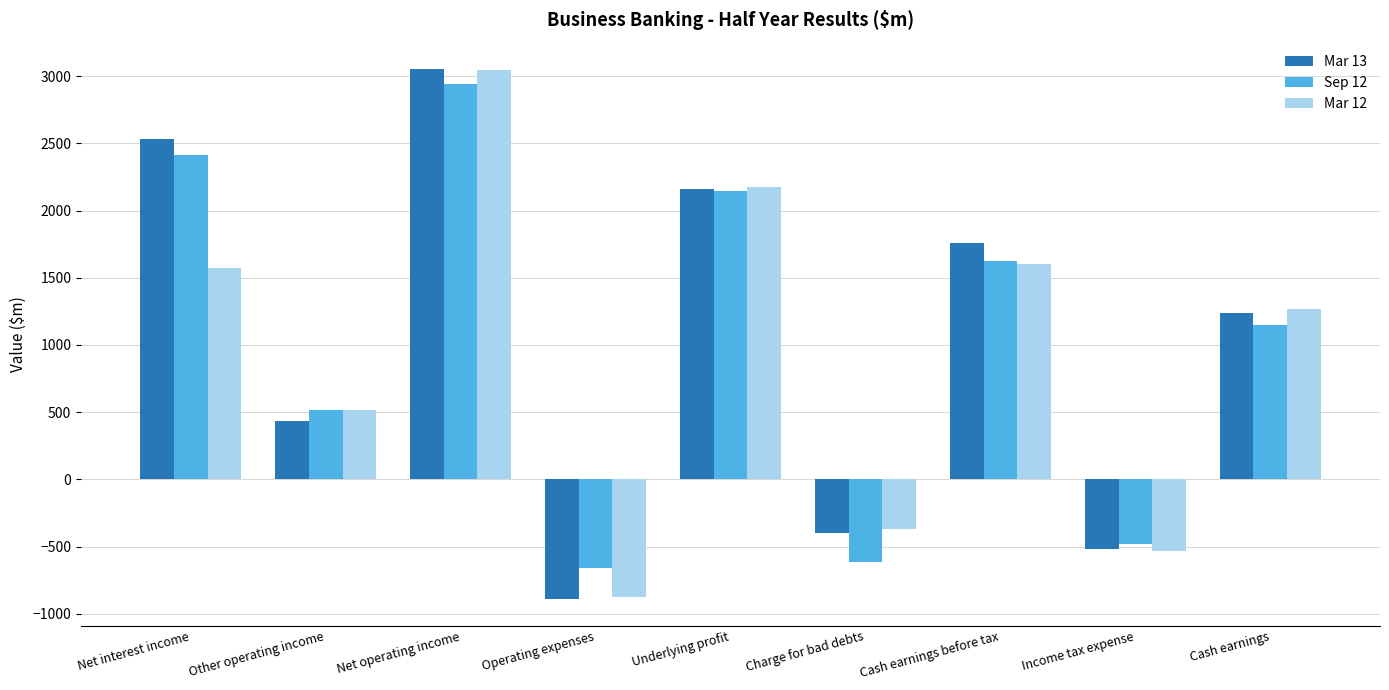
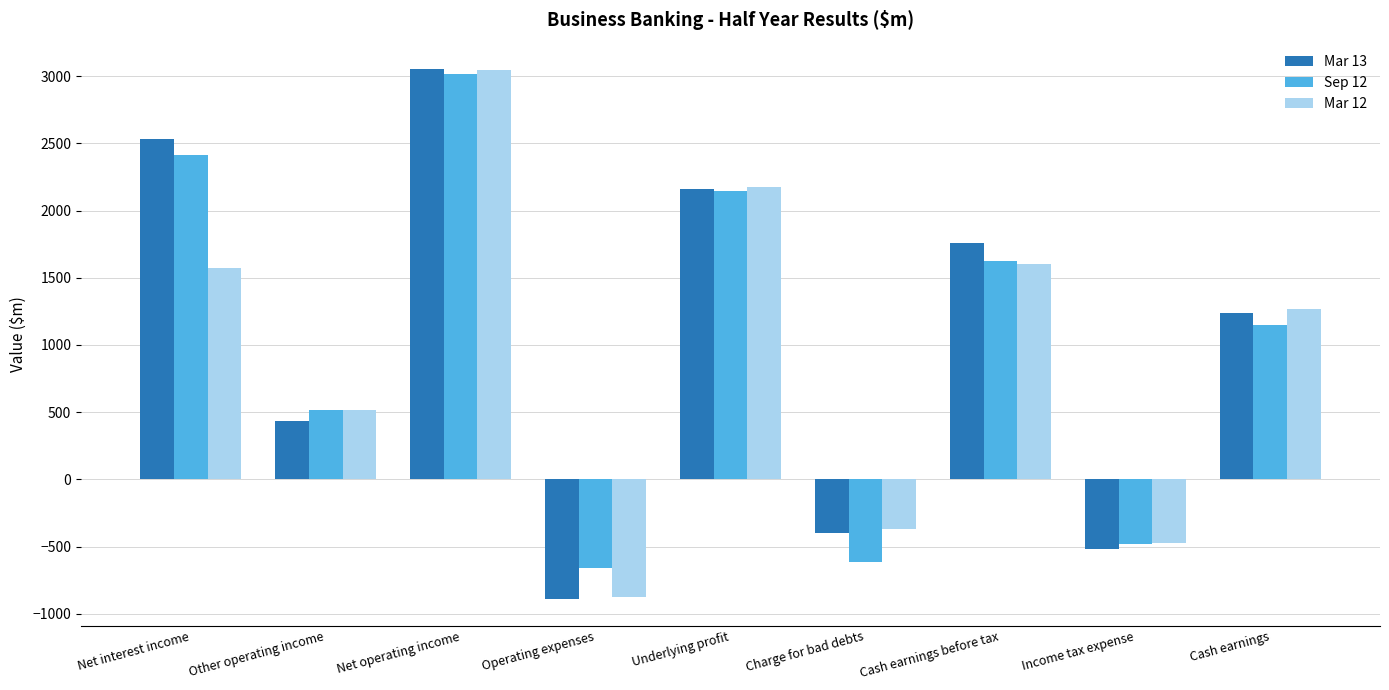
Sep 12, Net operating income: 2940 -> 3020
Mar 12, Income tax expense: -540 -> -480
